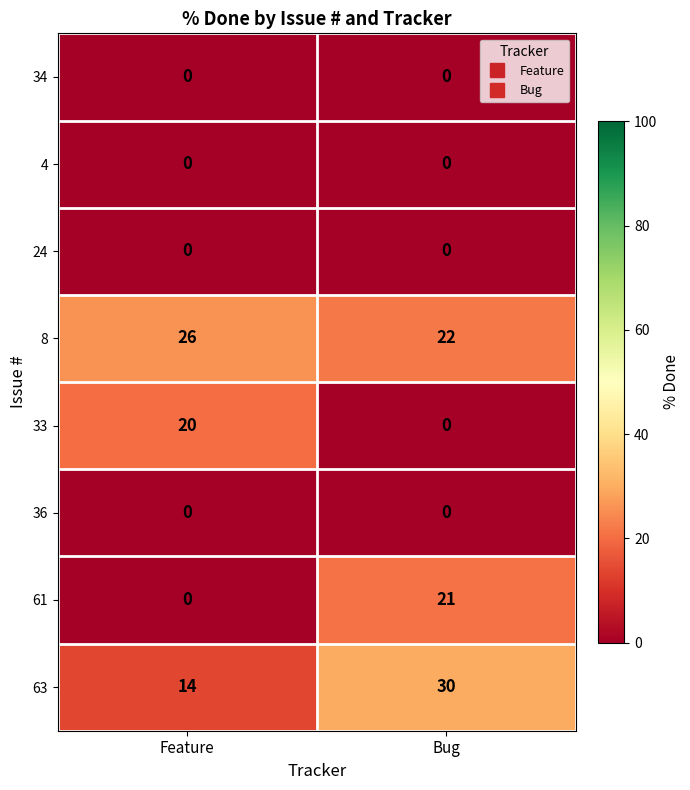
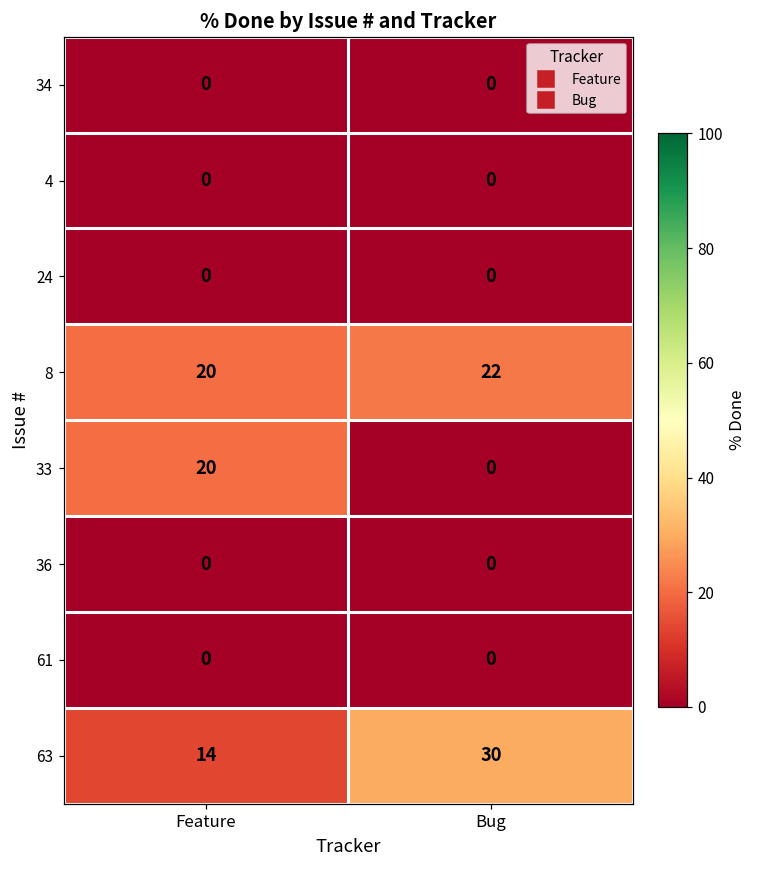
8, Feature: 26 -> 20
61, Bug: 21 -> 0
